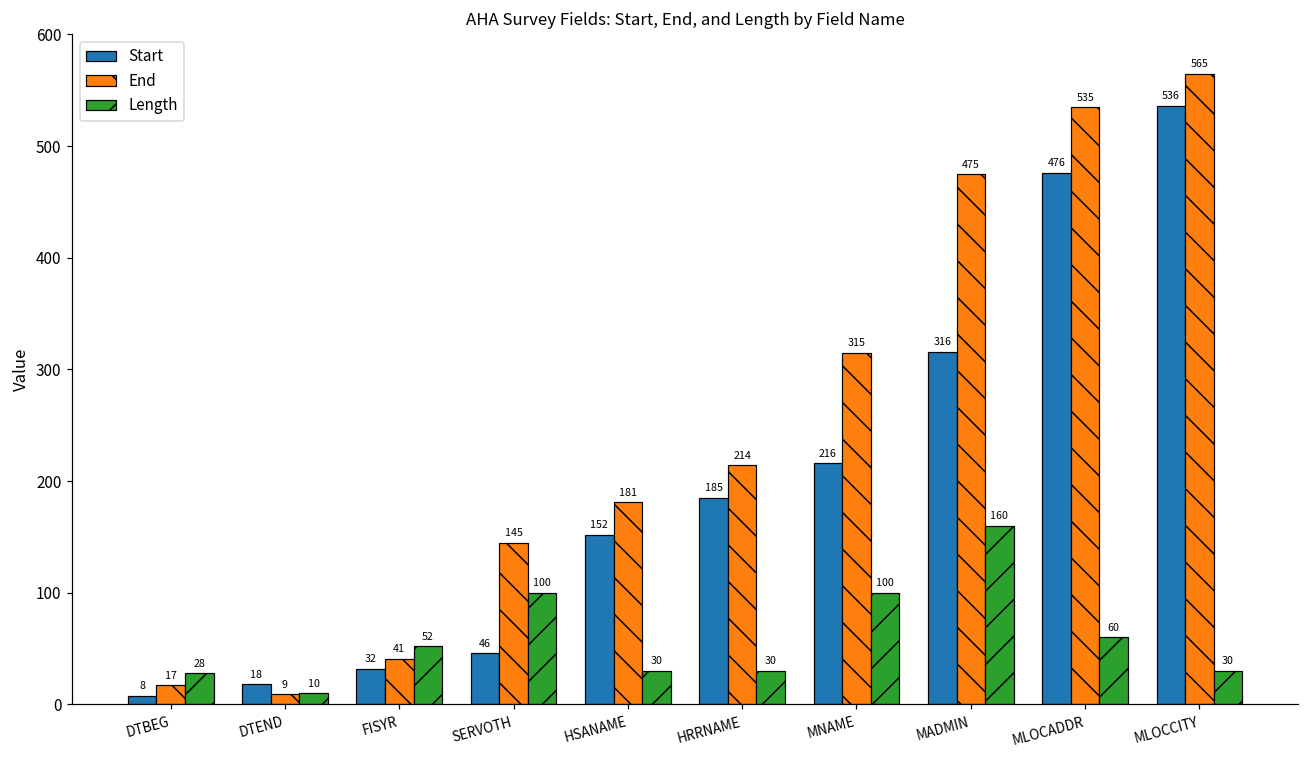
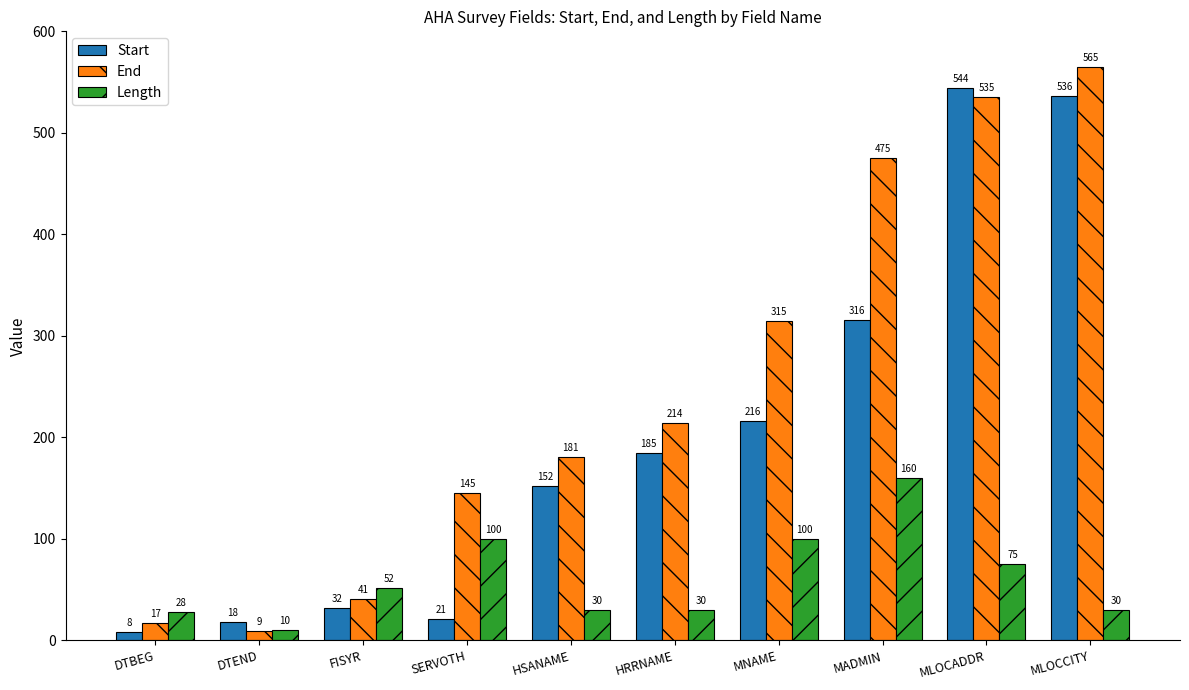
Start, SERVOTH: 46 -> 21
Start, MLOCADDR: 476 -> 544
Length, MLOCADDR: 60 -> 75
